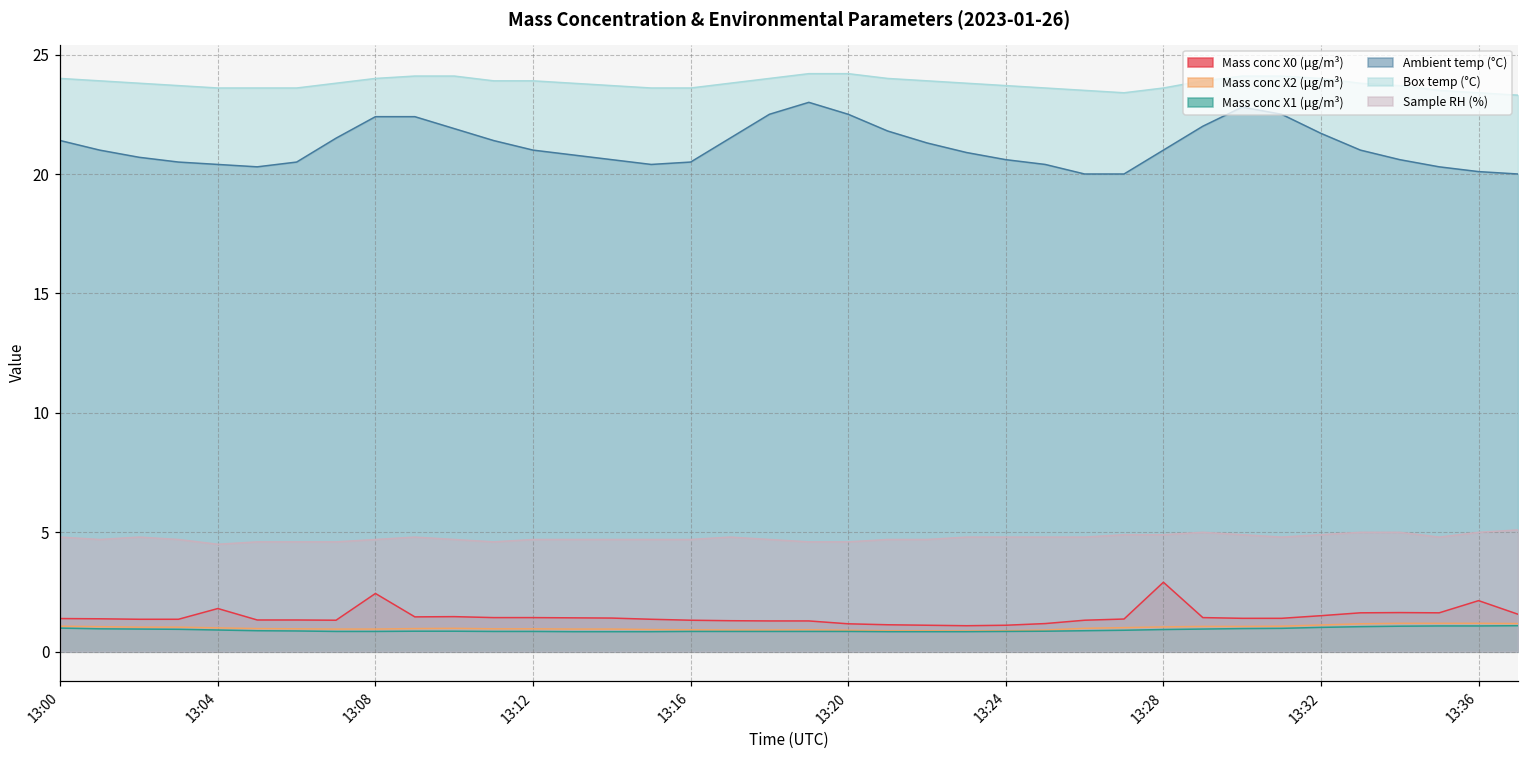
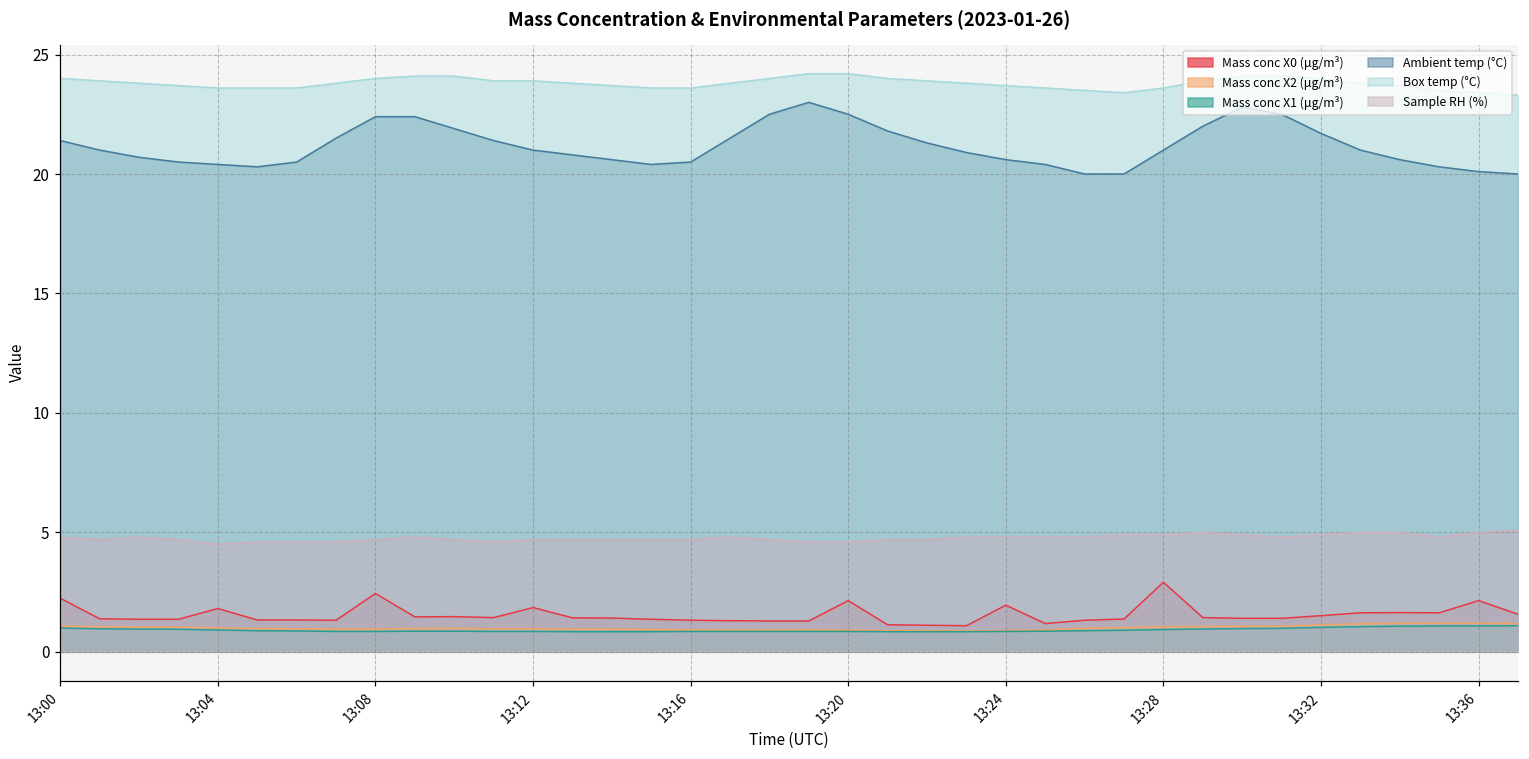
Mass conc X0 (μg/m³), 13:00: 1.4 -> 2.2
Mass conc X0 (μg/m³), 13:12: 1.4 -> 1.9
Mass conc X0 (μg/m³), 13:20: 1.2 -> 2.1
Mass conc X0 (μg/m³), 13:24: 1.1 -> 2.0
